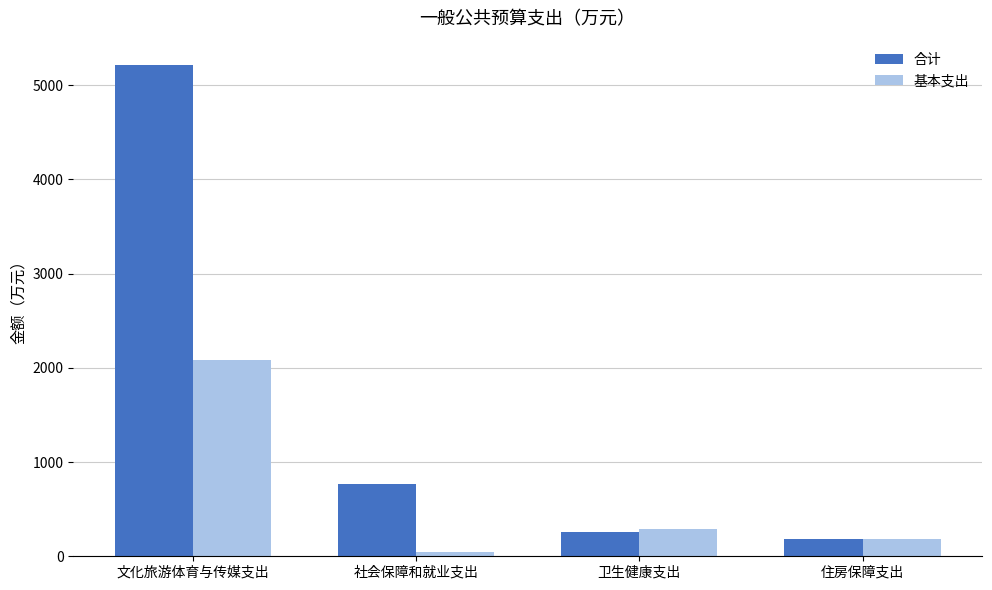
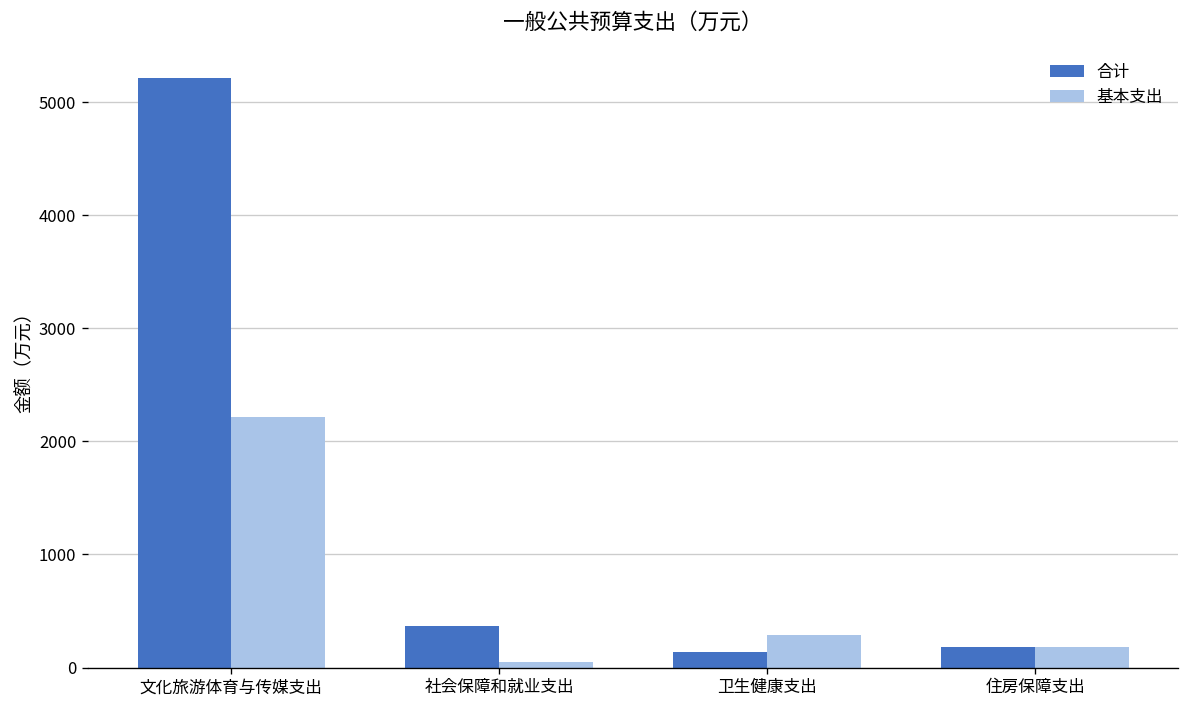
基本支出, 文化旅游体育与传媒支出: 2100 -> 2200
合计, 社会保障和就业支出: 800 -> 400
合计, 卫生健康支出: 300 -> 100
